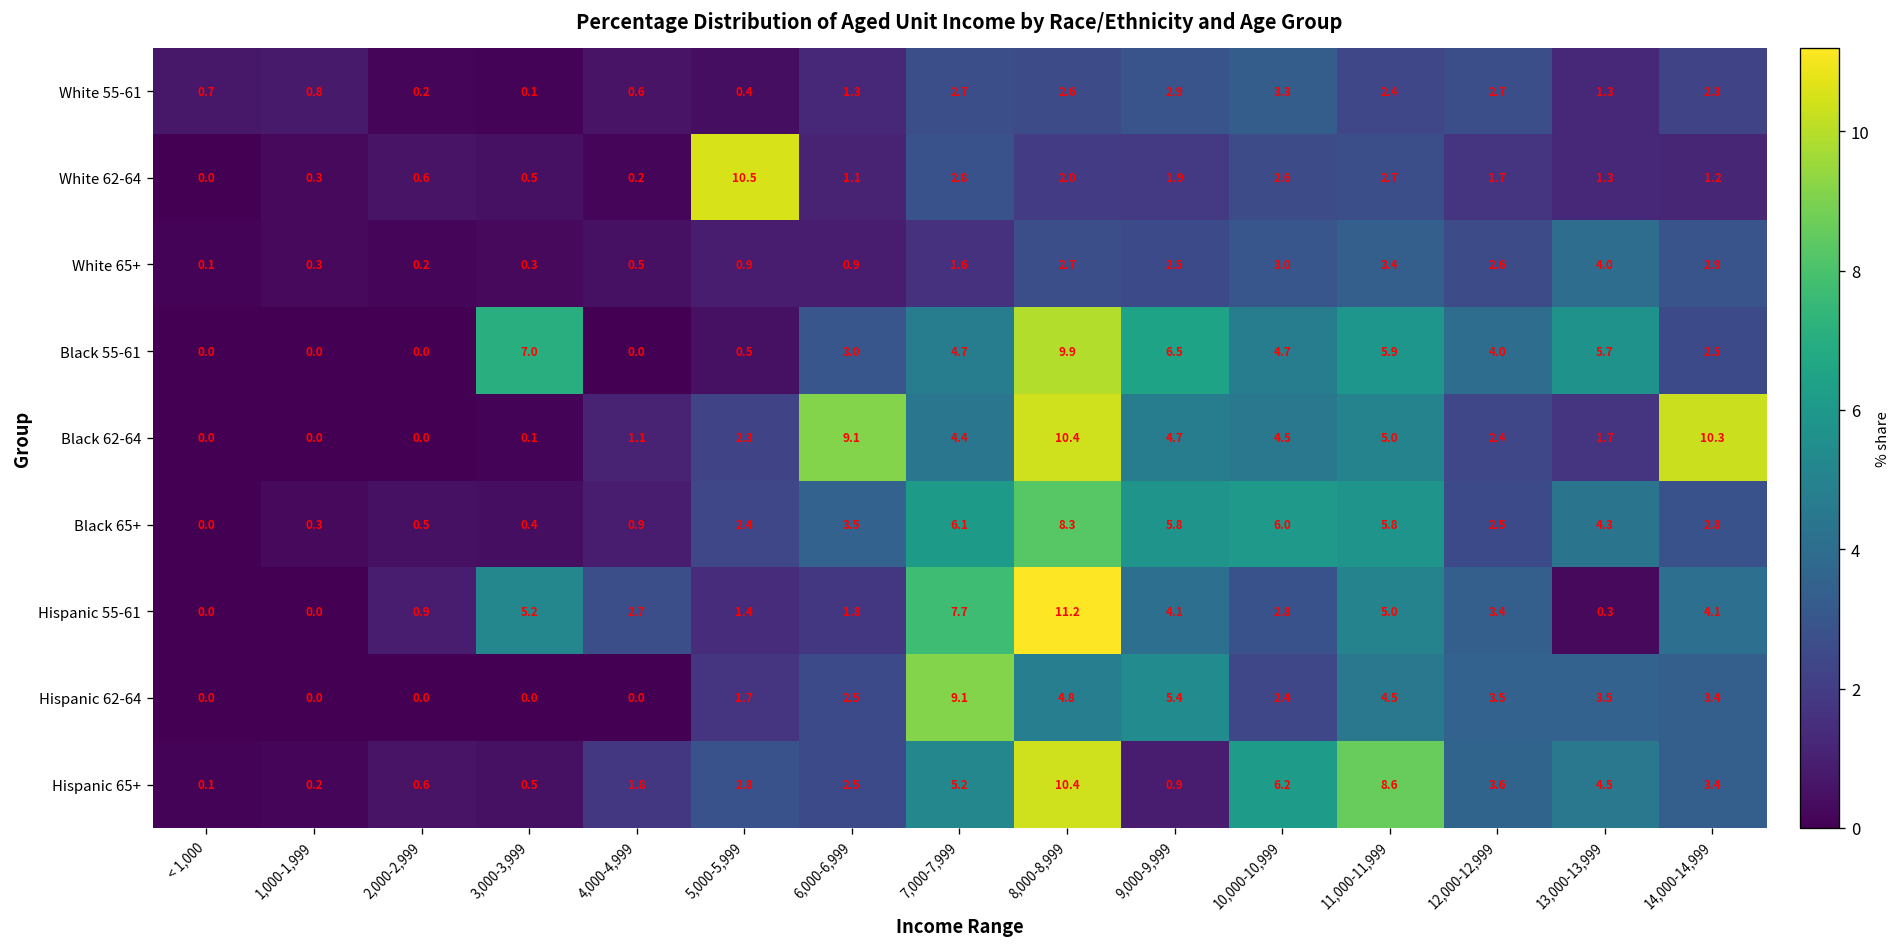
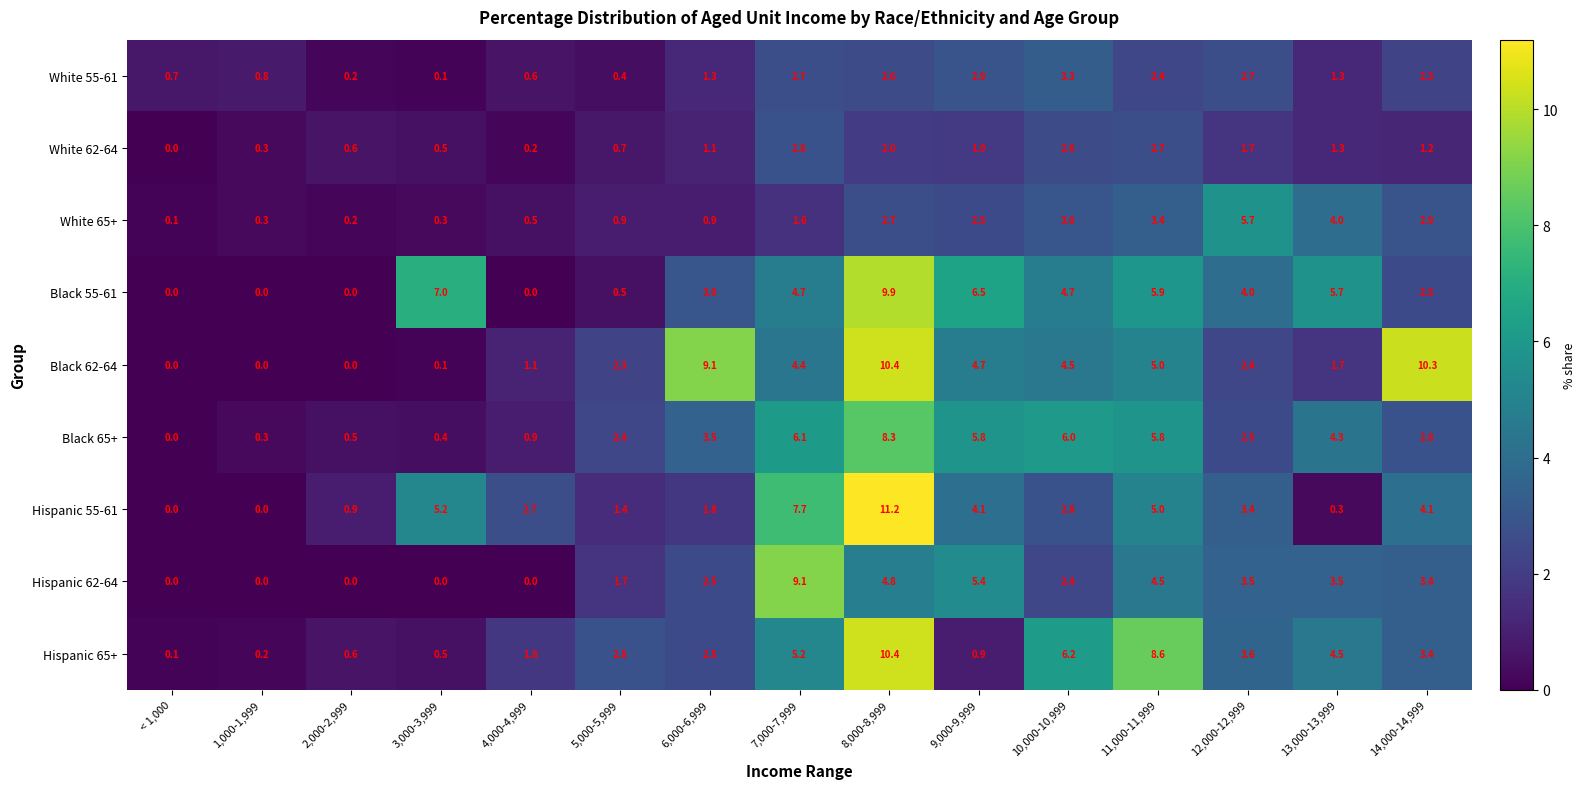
White 62-64, 5,000-5,999: 10.5 -> 0.7
White 65+, 12,000-12,999: 2.6 -> 5.7
